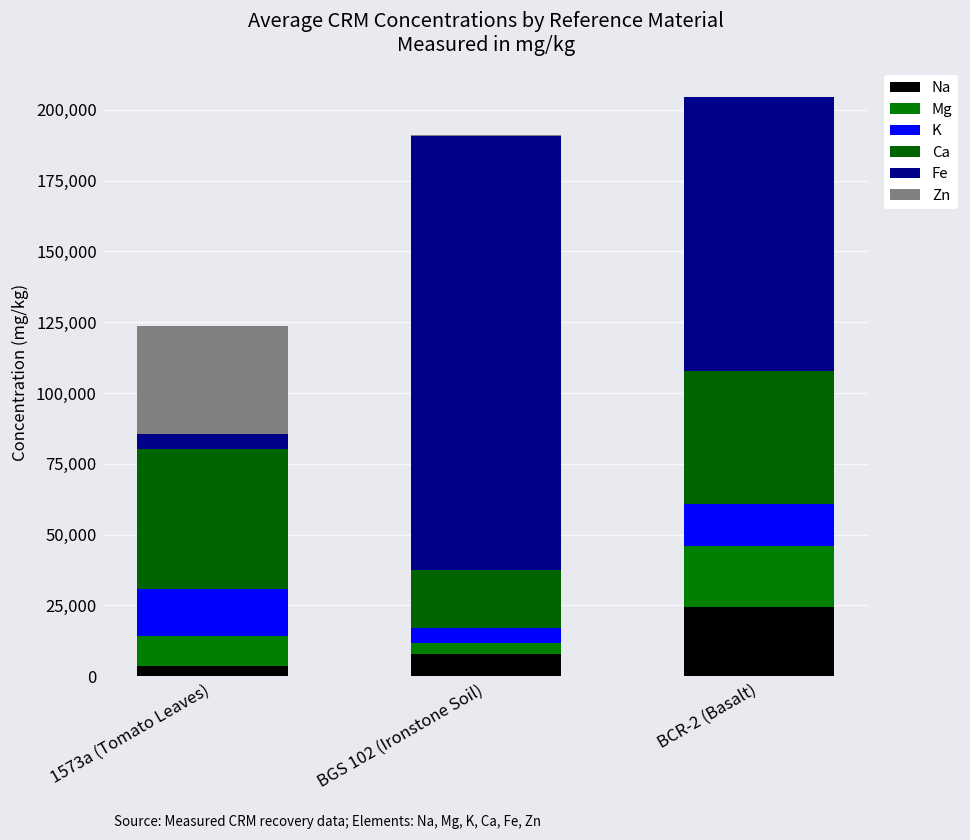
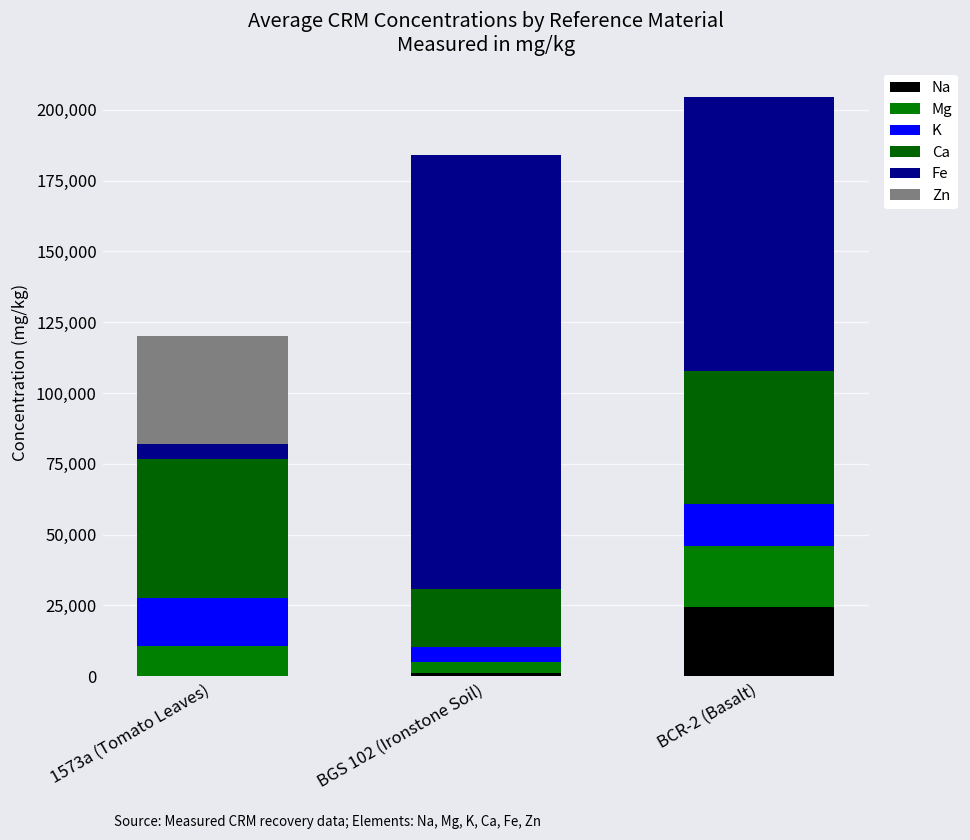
Na, 1573a (Tomato Leaves): 4,000 -> 0
Na, BGS 102 (Ironstone Soil): 8,000 -> 1,000
